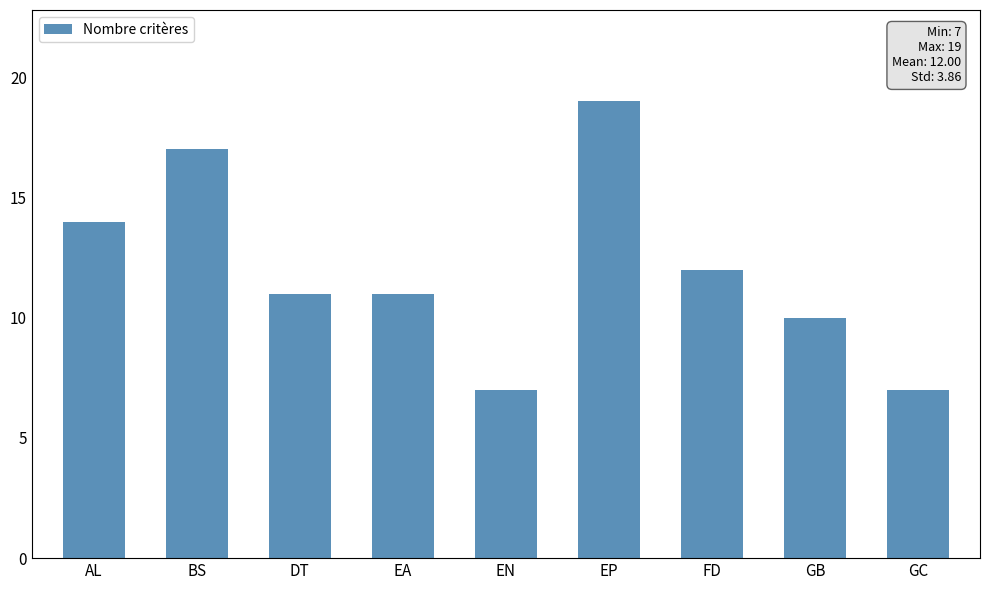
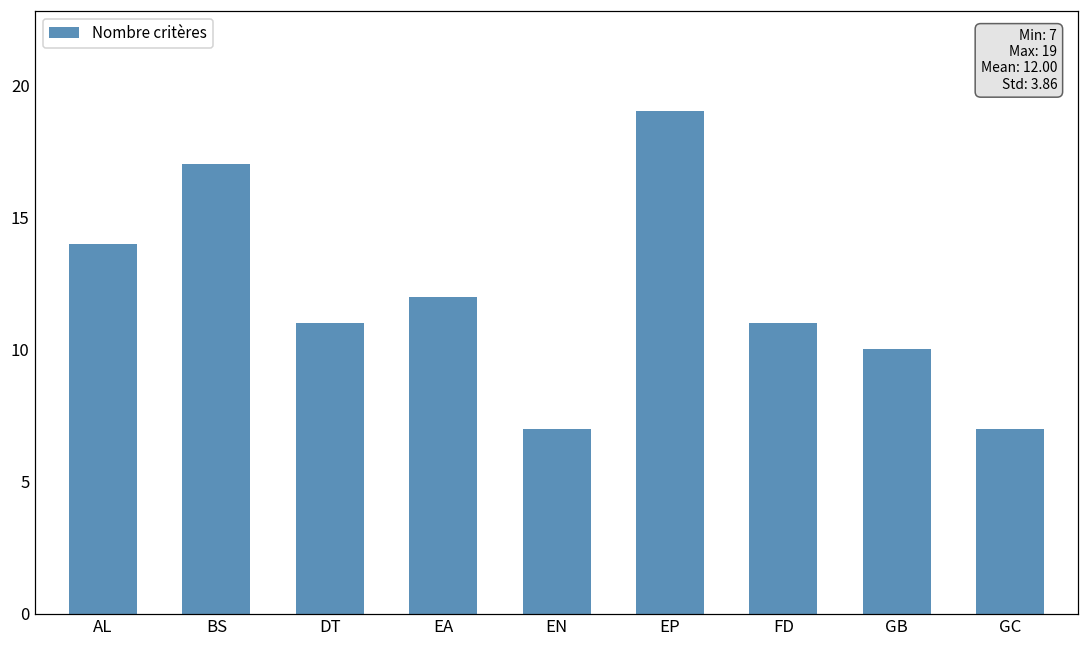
EA: 11 -> 12
FD: 12 -> 11
